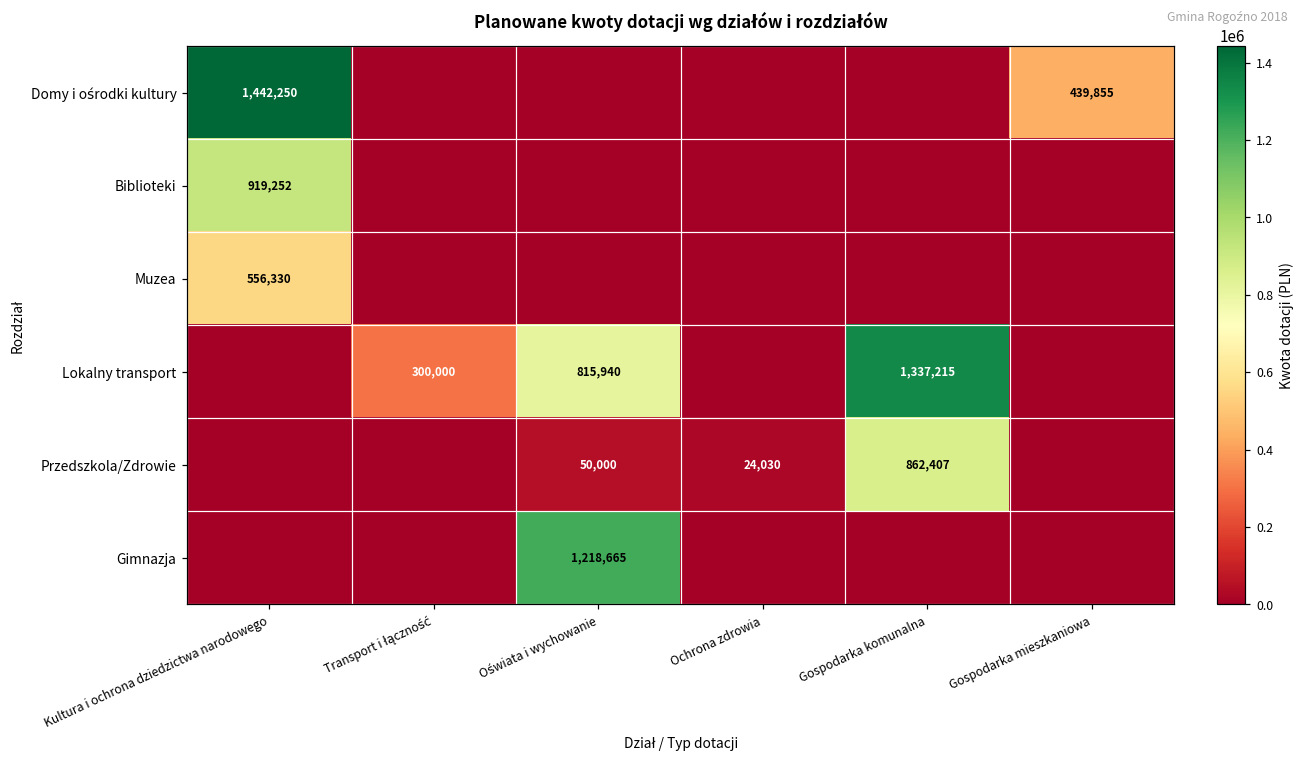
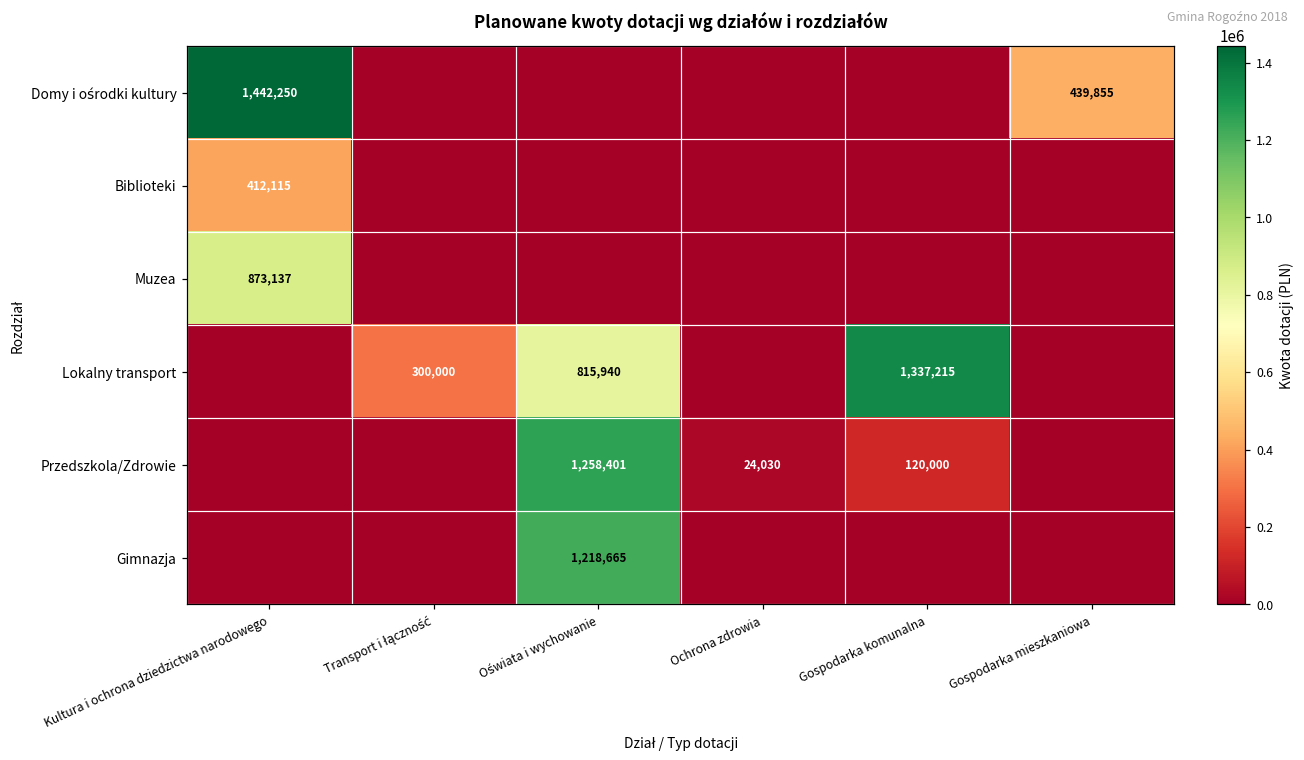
Biblioteki, Kultura i ochrona dziedzictwa narodowego: 919,252 -> 412,115
Muzea, Kultura i ochrona dziedzictwa narodowego: 556,330 -> 873,137
Przedszkola/Zdrowie, Oświata i wychowanie: 50,000 -> 1,258,401
Przedszkola/Zdrowie, Gospodarka komunalna: 862,407 -> 120,000
